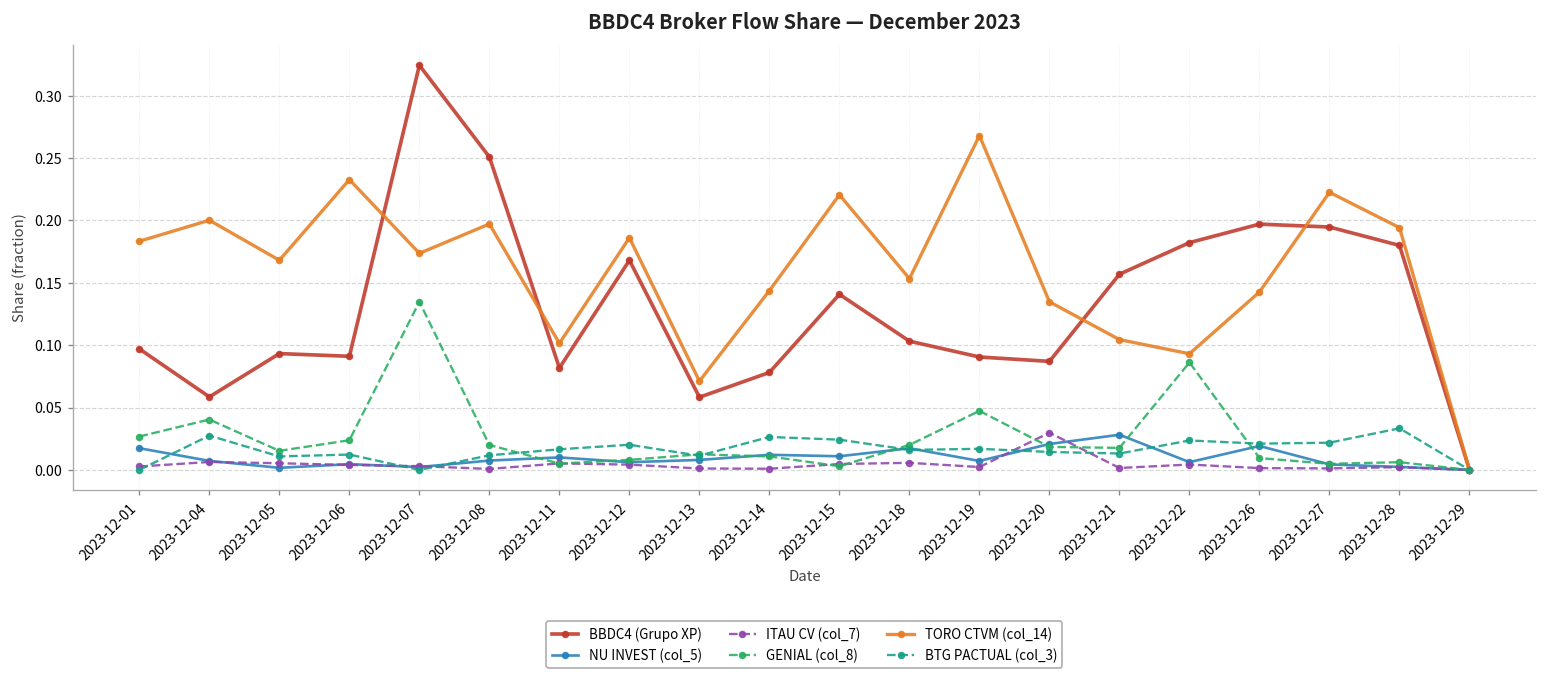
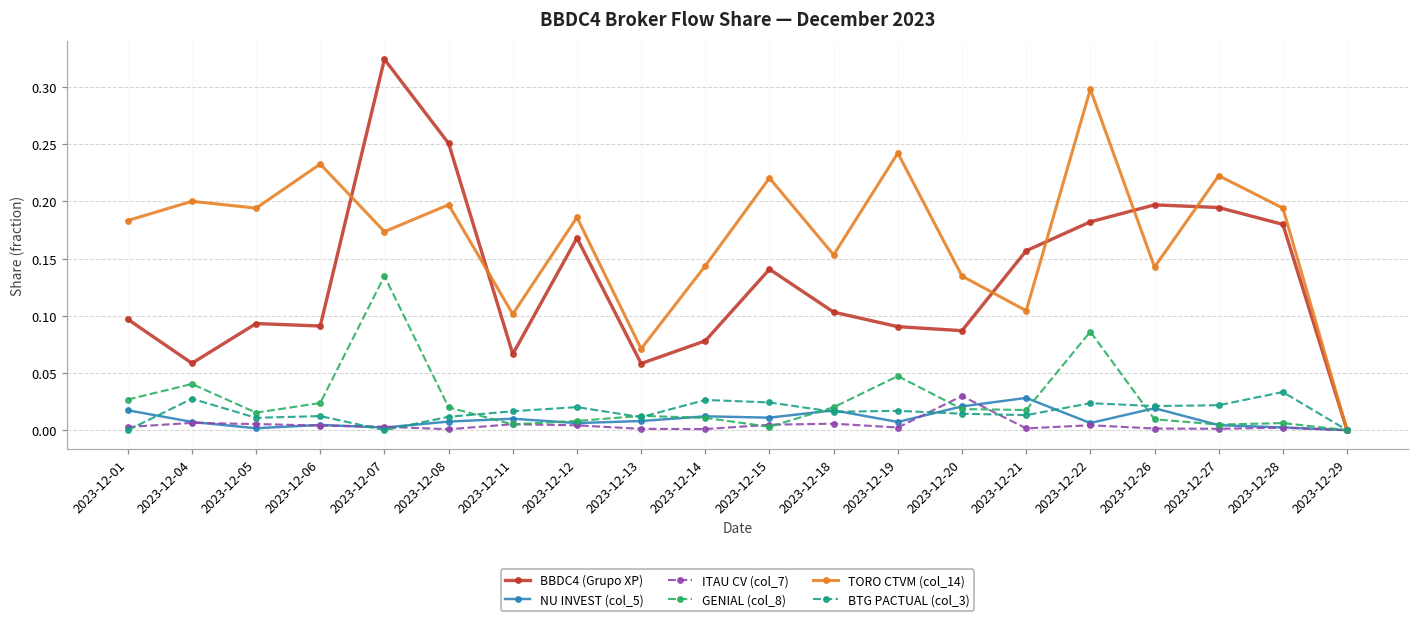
TORO CTVM (col_14), 2023-12-05: 0.168 -> 0.194
BBDC4 (Grupo XP), 2023-12-11: 0.082 -> 0.067
TORO CTVM (col_14), 2023-12-19: 0.268 -> 0.242
TORO CTVM (col_14), 2023-12-22: 0.093 -> 0.298
